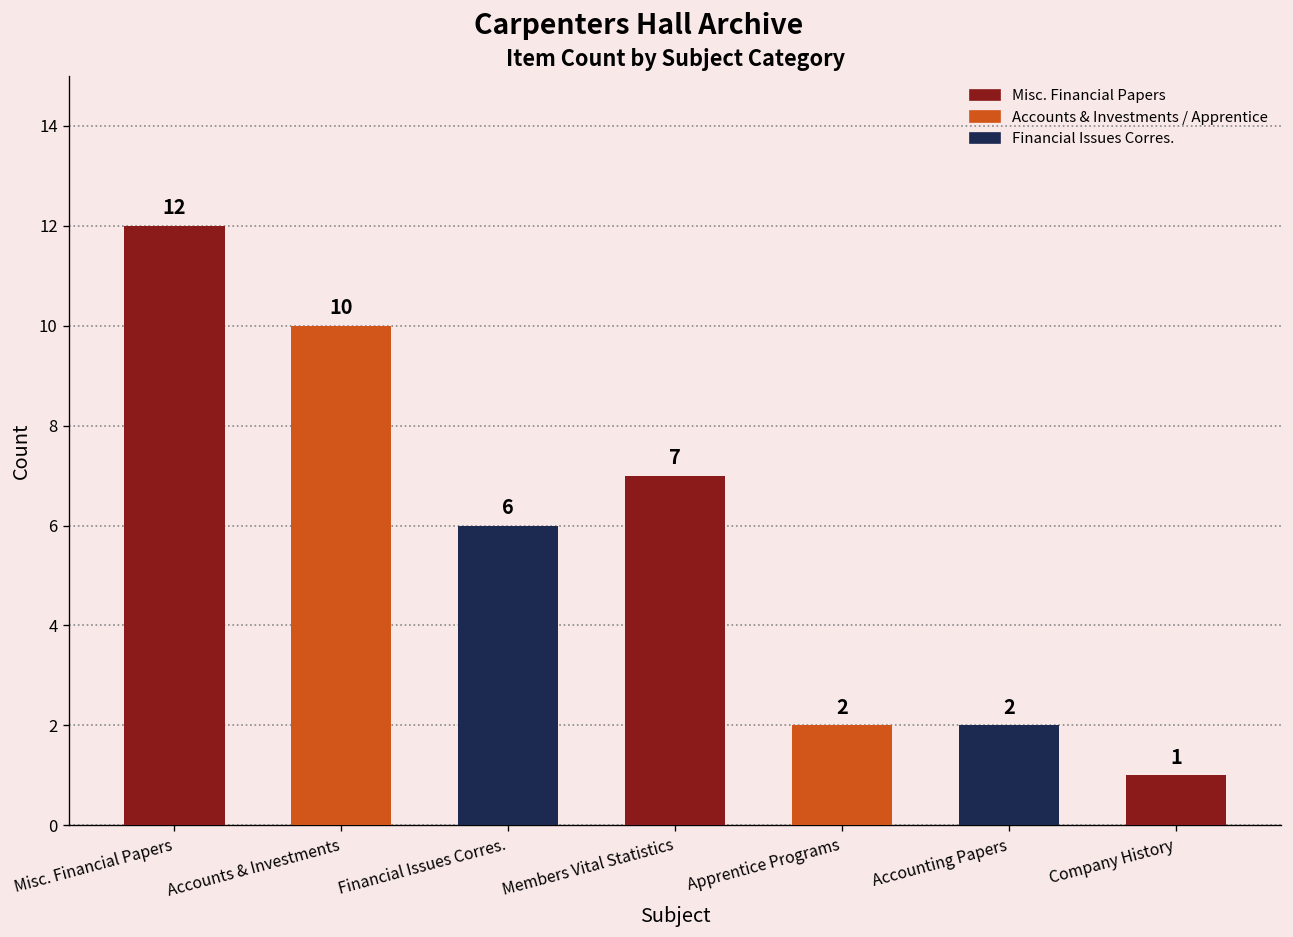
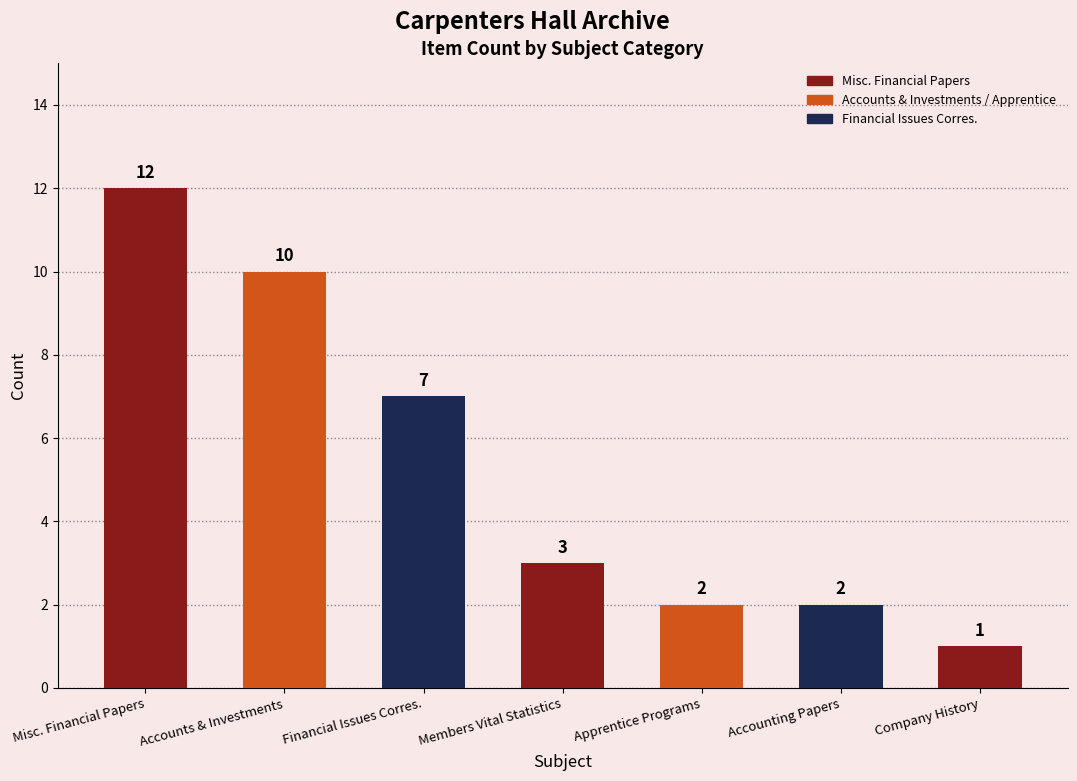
Financial Issues Corres.: 6 -> 7
Members Vital Statistics: 7 -> 3
